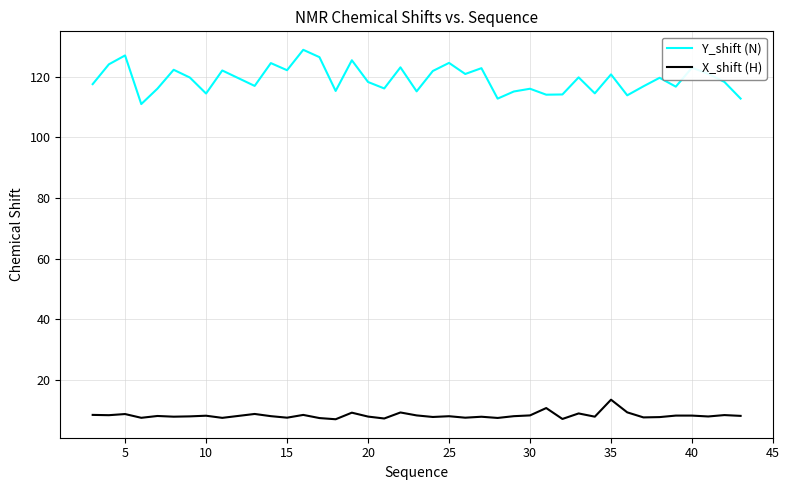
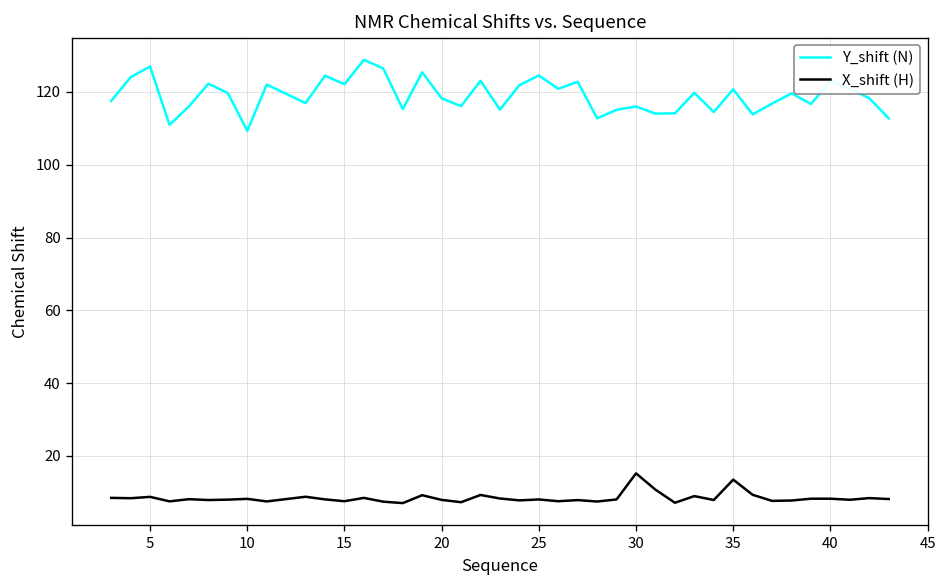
Y_shift (N), 10: 114 -> 109
X_shift (H), 30: 8 -> 15
